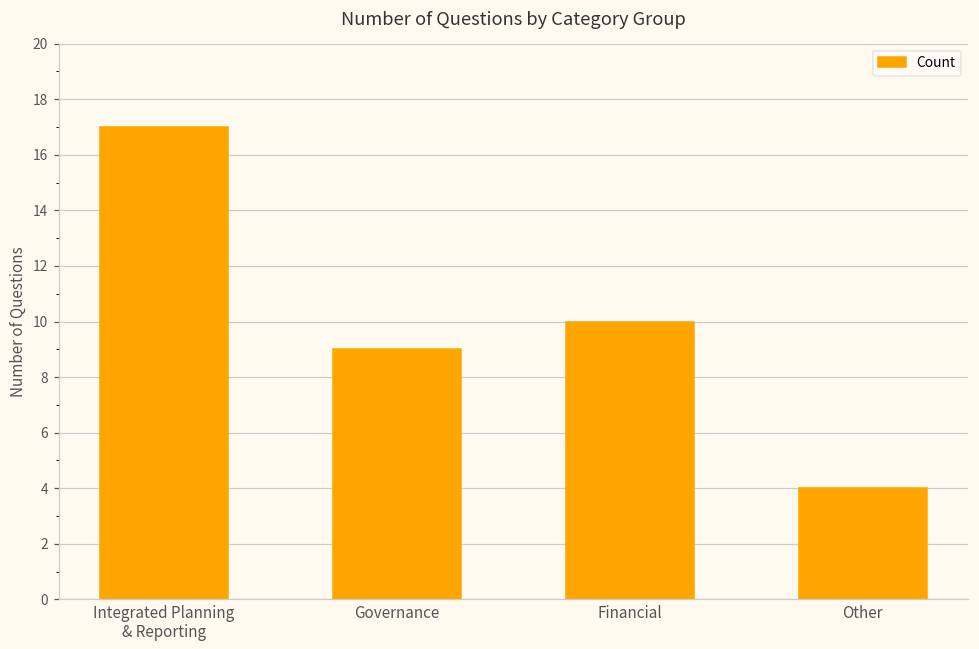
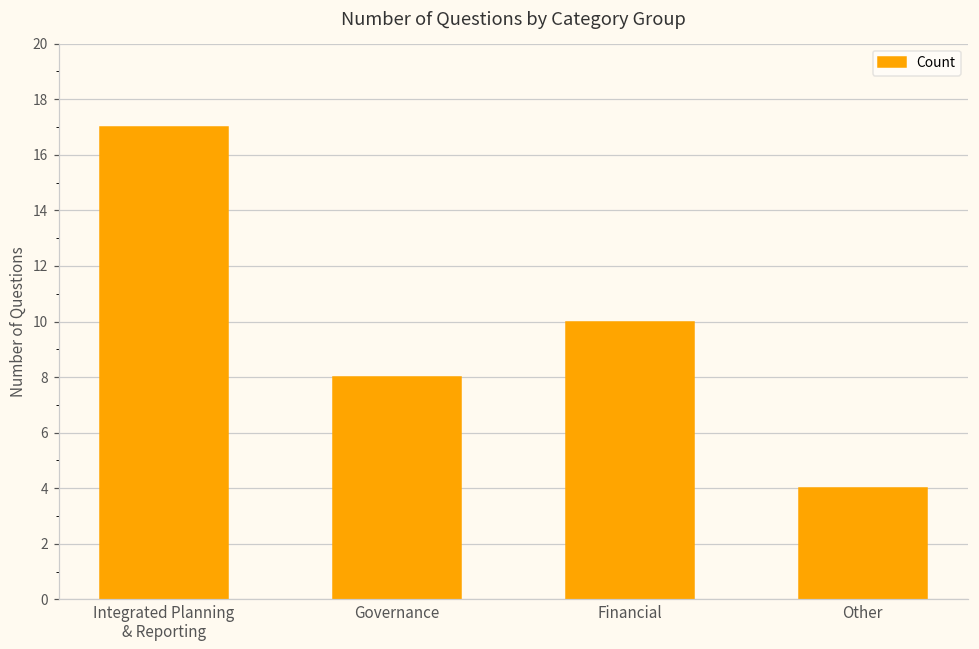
Governance: 9 -> 8
